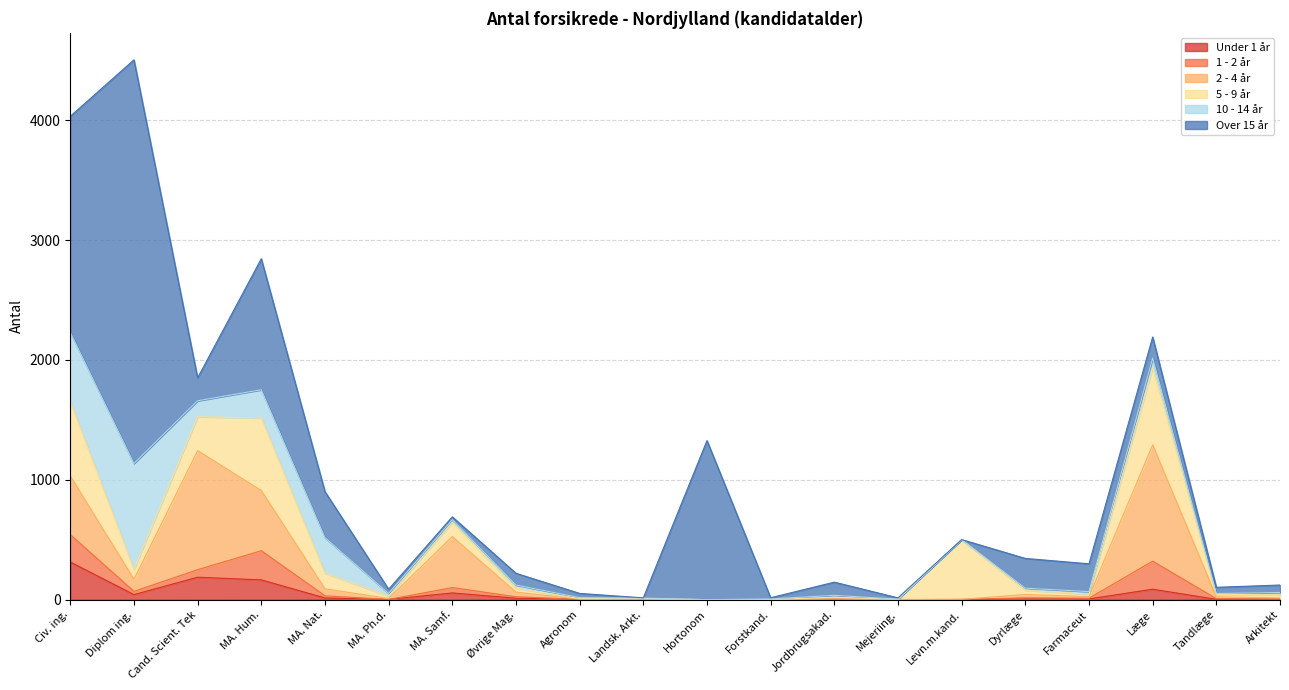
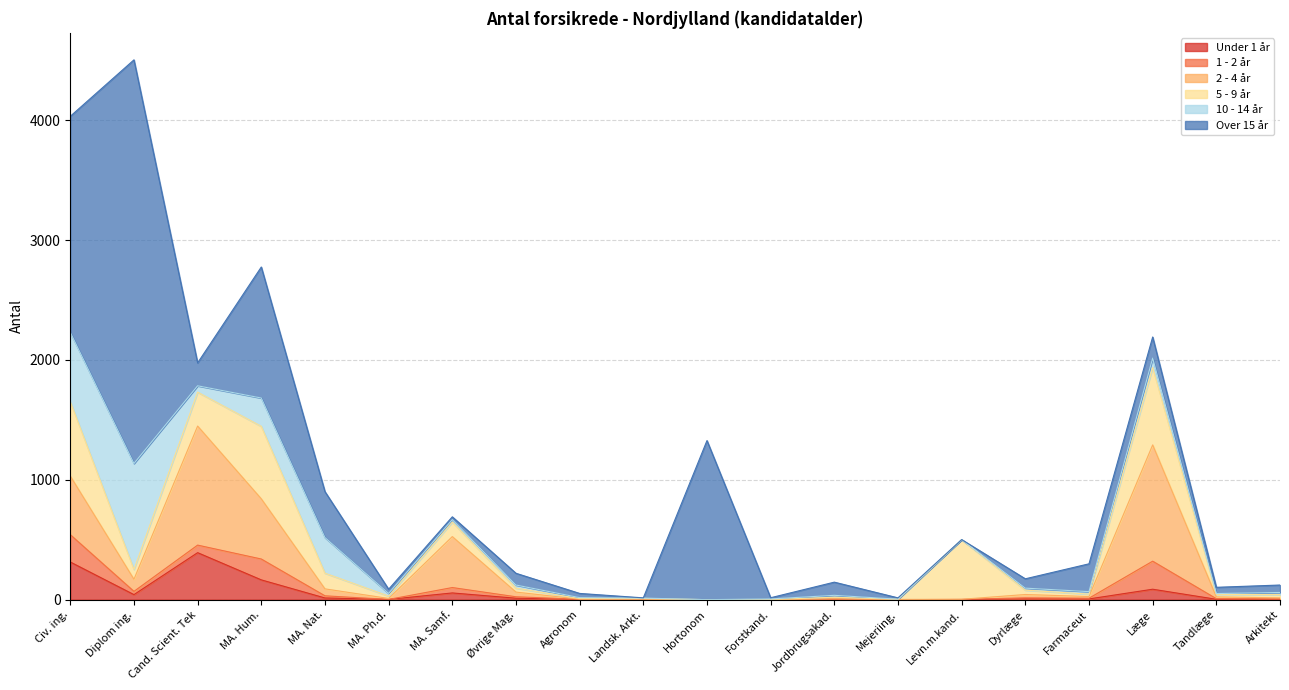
Under 1 år, Cand. Scient. Tek: 190 -> 390
10 - 14 år, Cand. Scient. Tek: 130 -> 50
1 - 2 år, MA. Hum.: 240 -> 170
Over 15 år, Dyrlæge: 250 -> 80
